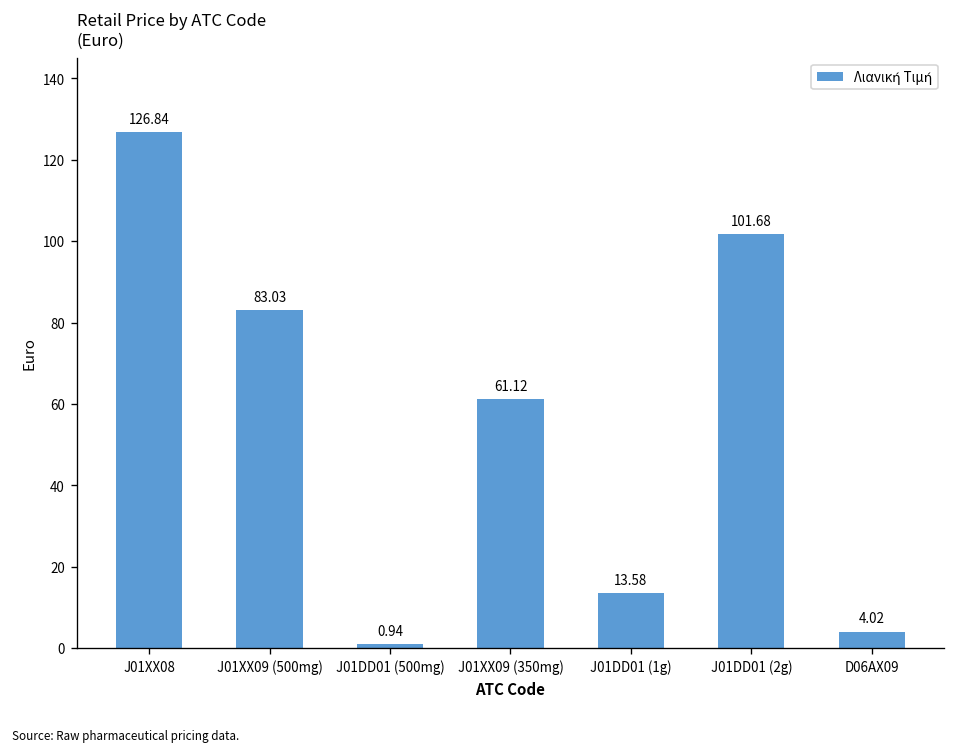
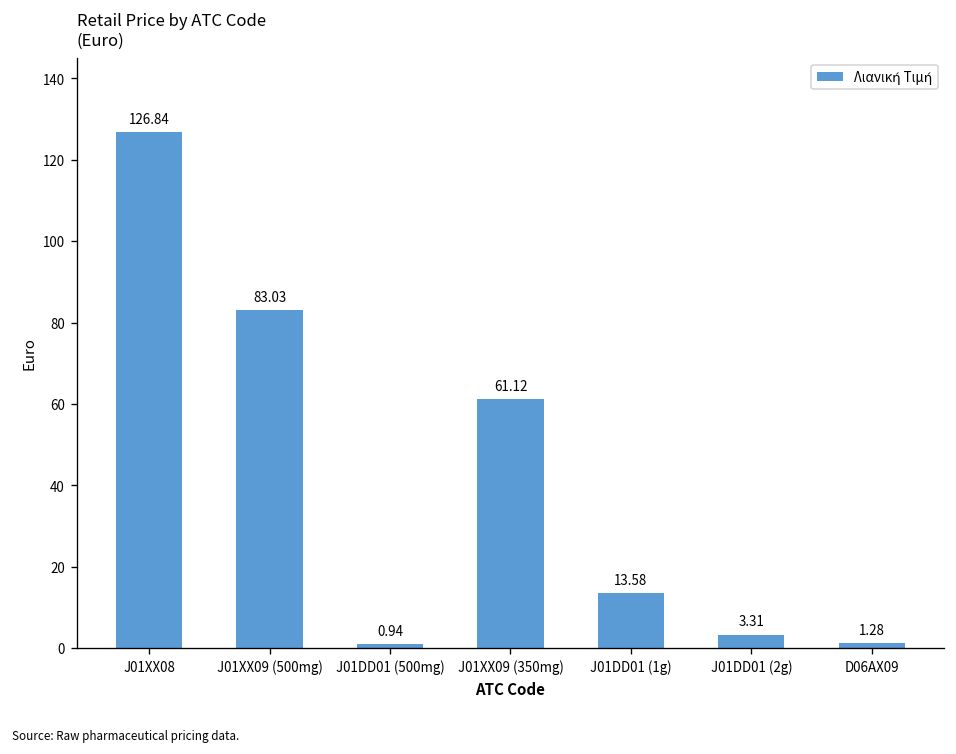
J01DD01 (2g): 101.68 -> 3.31
D06AX09: 4.02 -> 1.28
